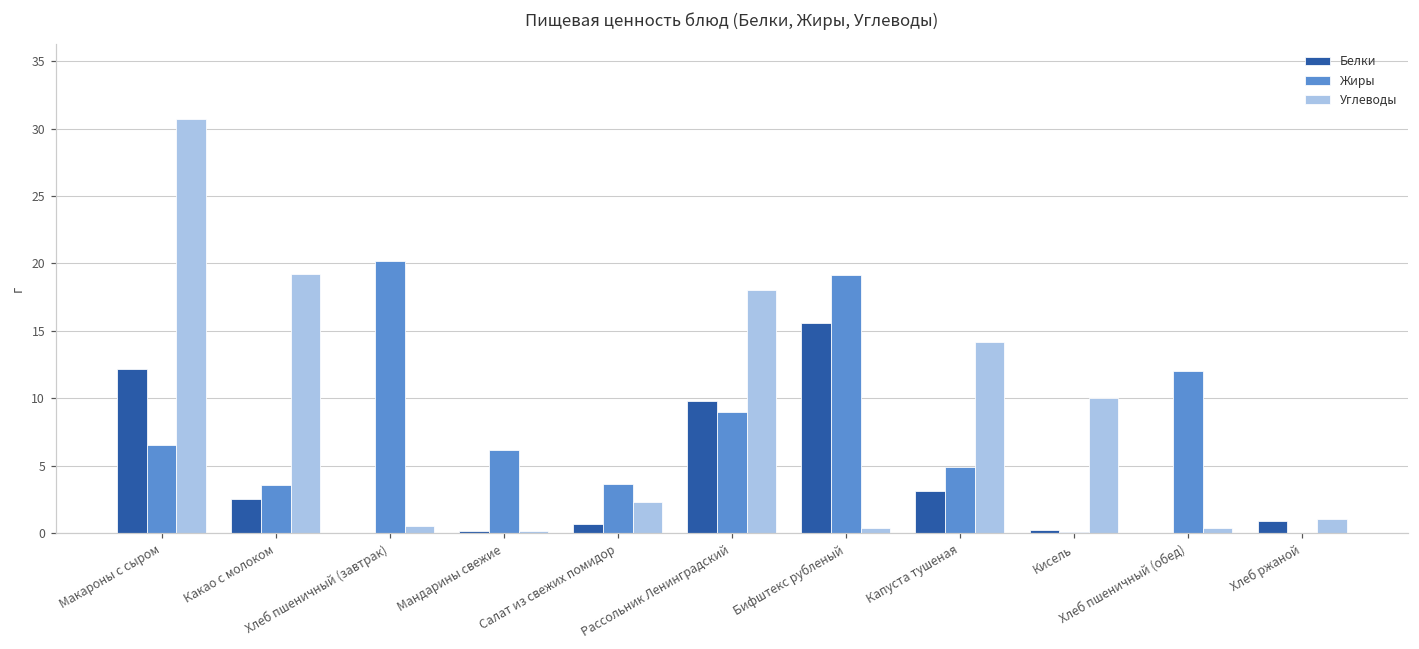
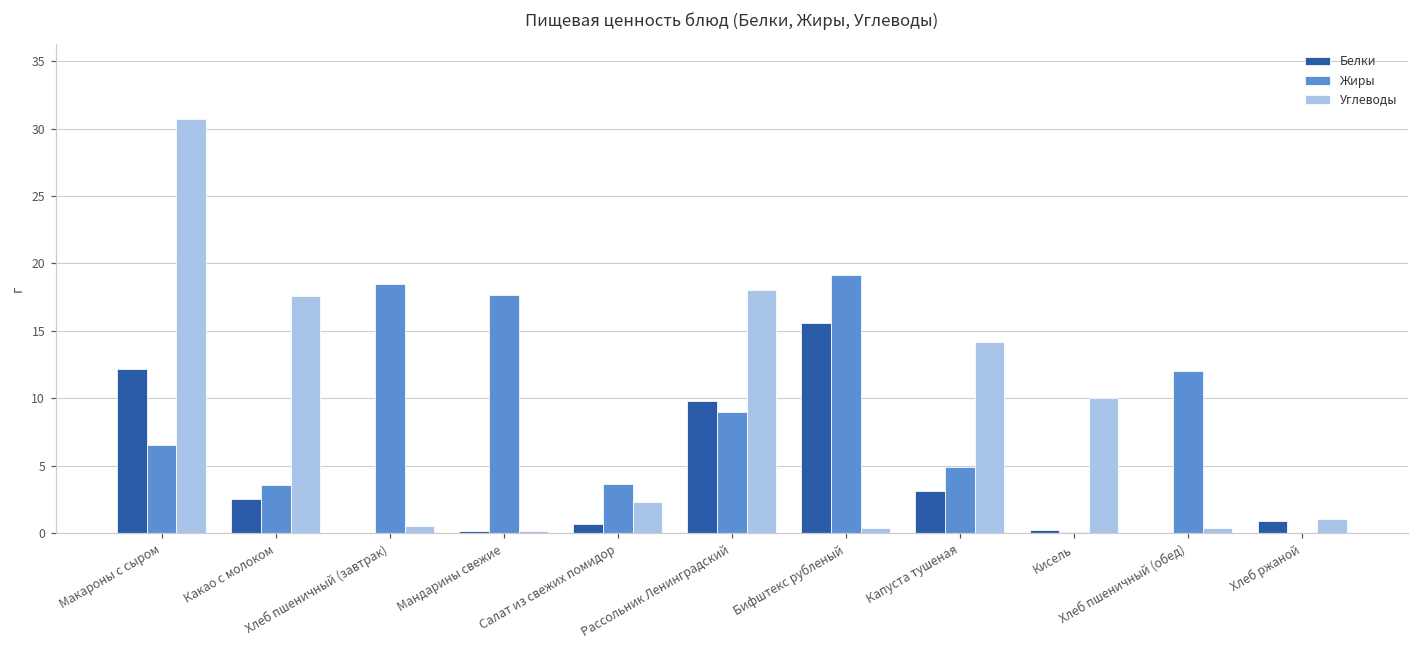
Углеводы, Какао с молоком: 19.2 -> 17.6
Жиры, Хлеб пшеничный (завтрак): 20.2 -> 18.5
Жиры, Мандарины свежие: 6.2 -> 17.7
